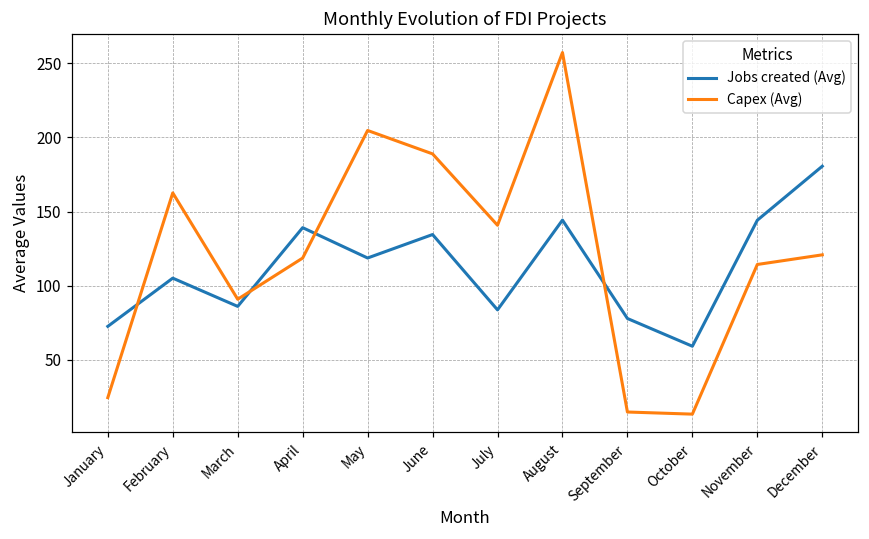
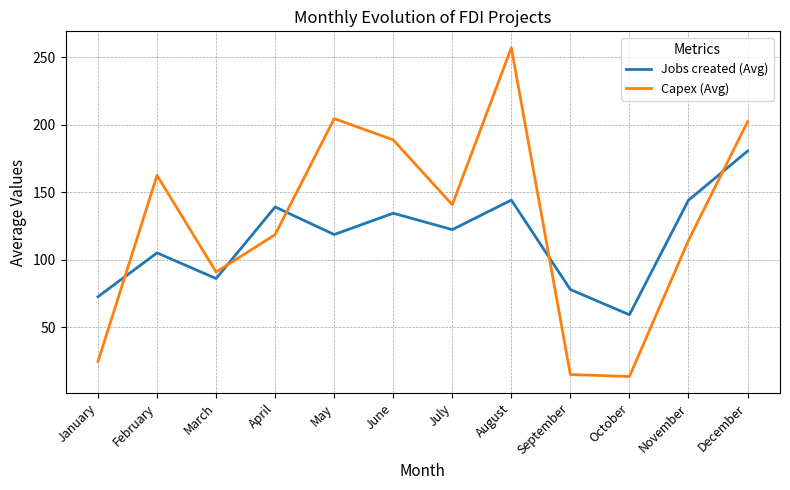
Jobs created (Avg), July: 84 -> 122
Capex (Avg), December: 121 -> 202
